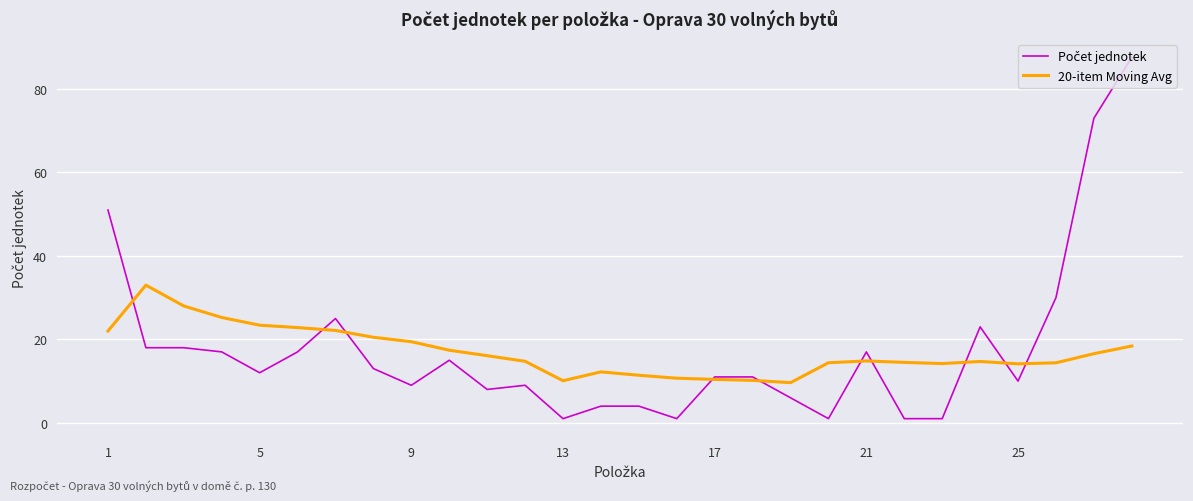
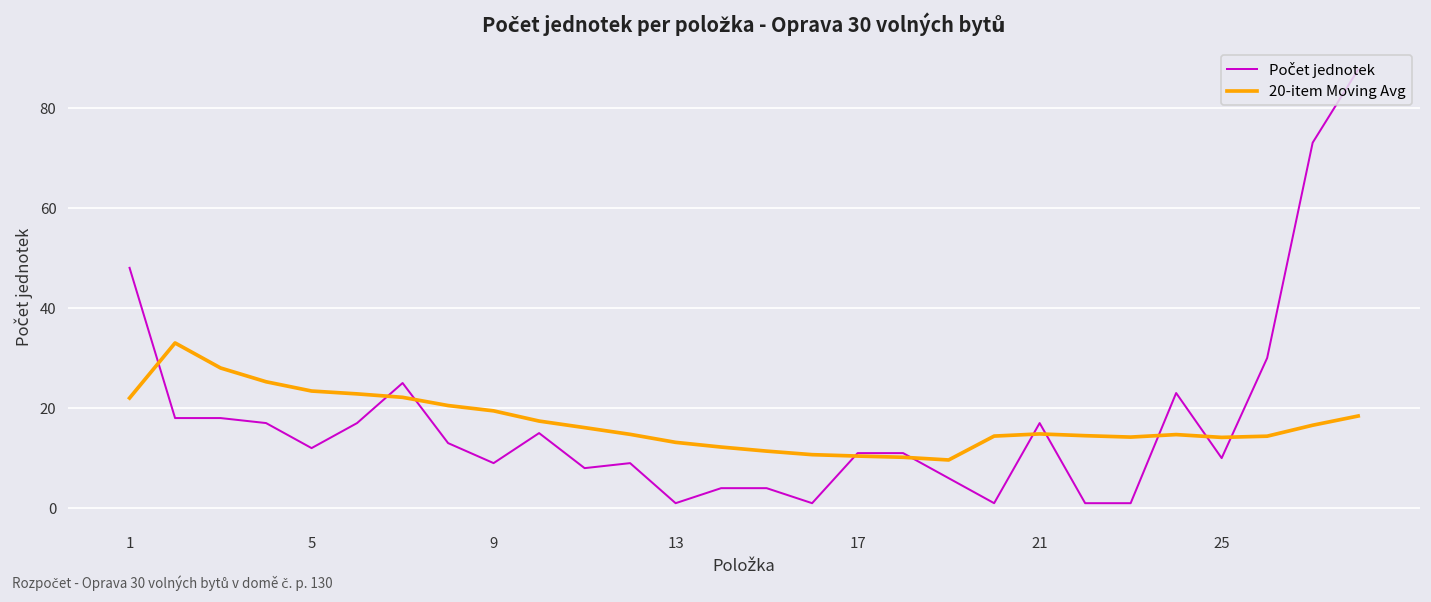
Počet jednotek, 1: 51 -> 48
20-item Moving Avg, 13: 10 -> 13
